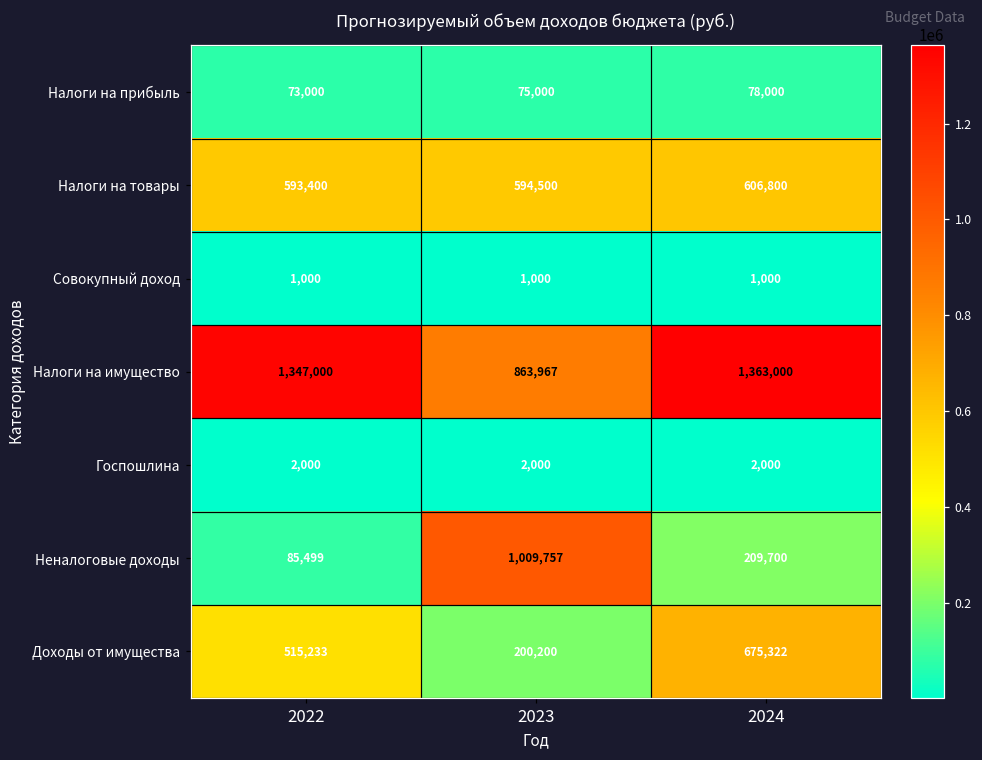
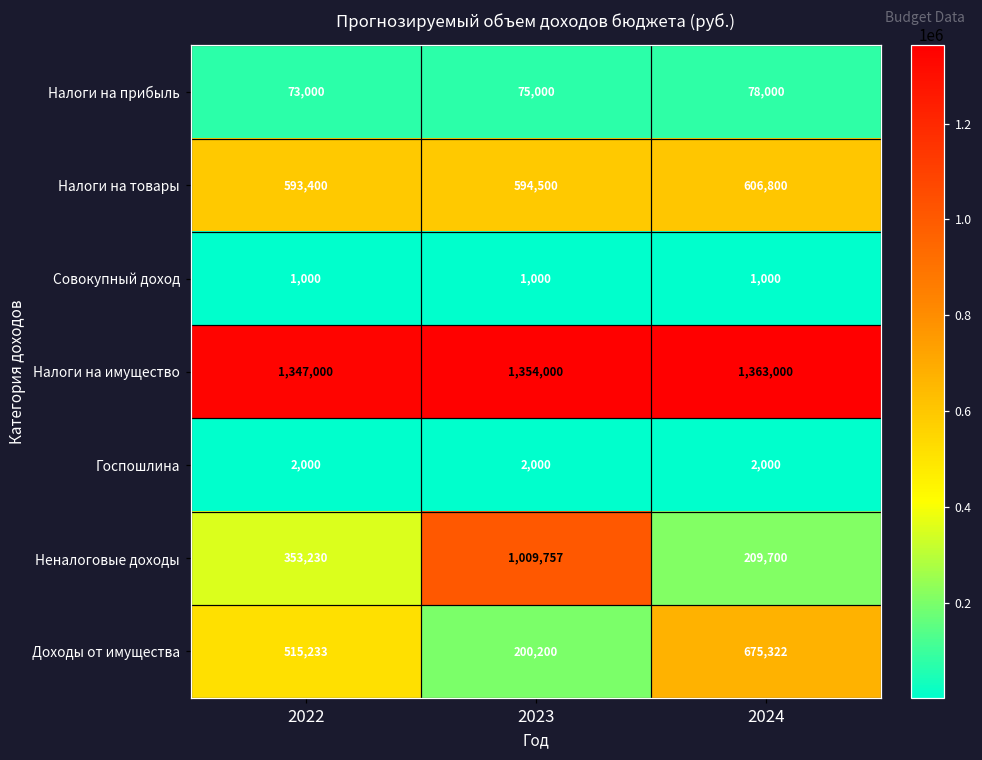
Налоги на имущество, 2023: 863,967 -> 1,354,000
Неналоговые доходы, 2022: 85,499 -> 353,230
